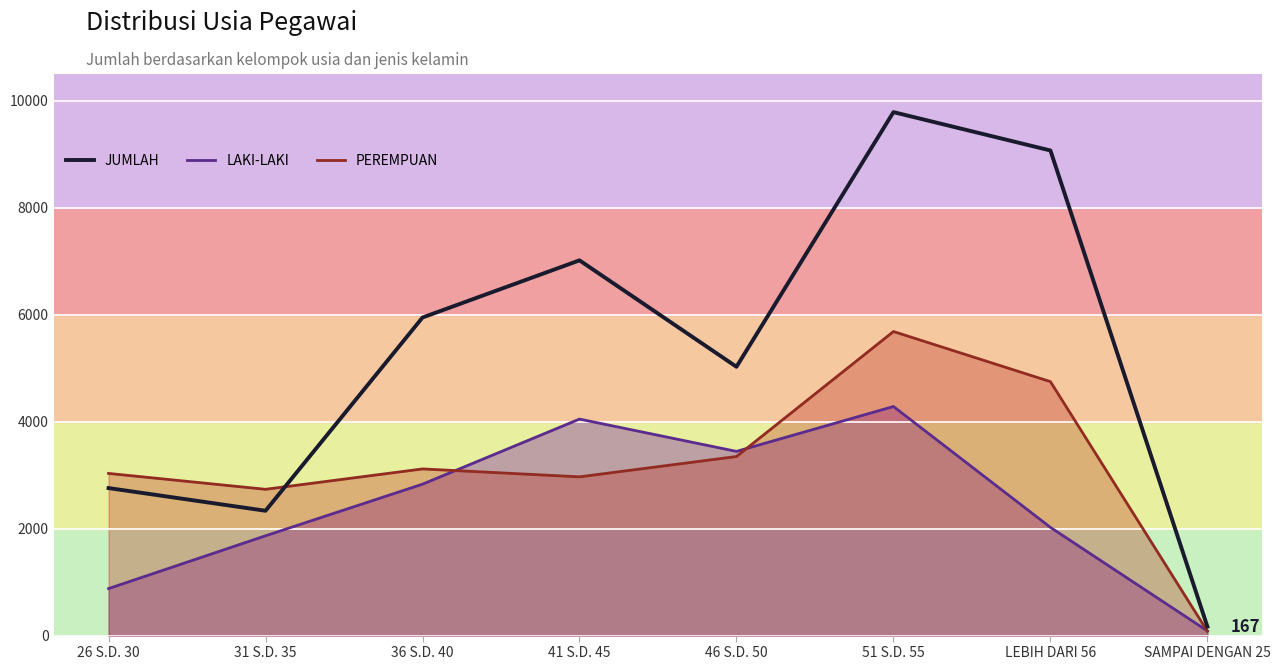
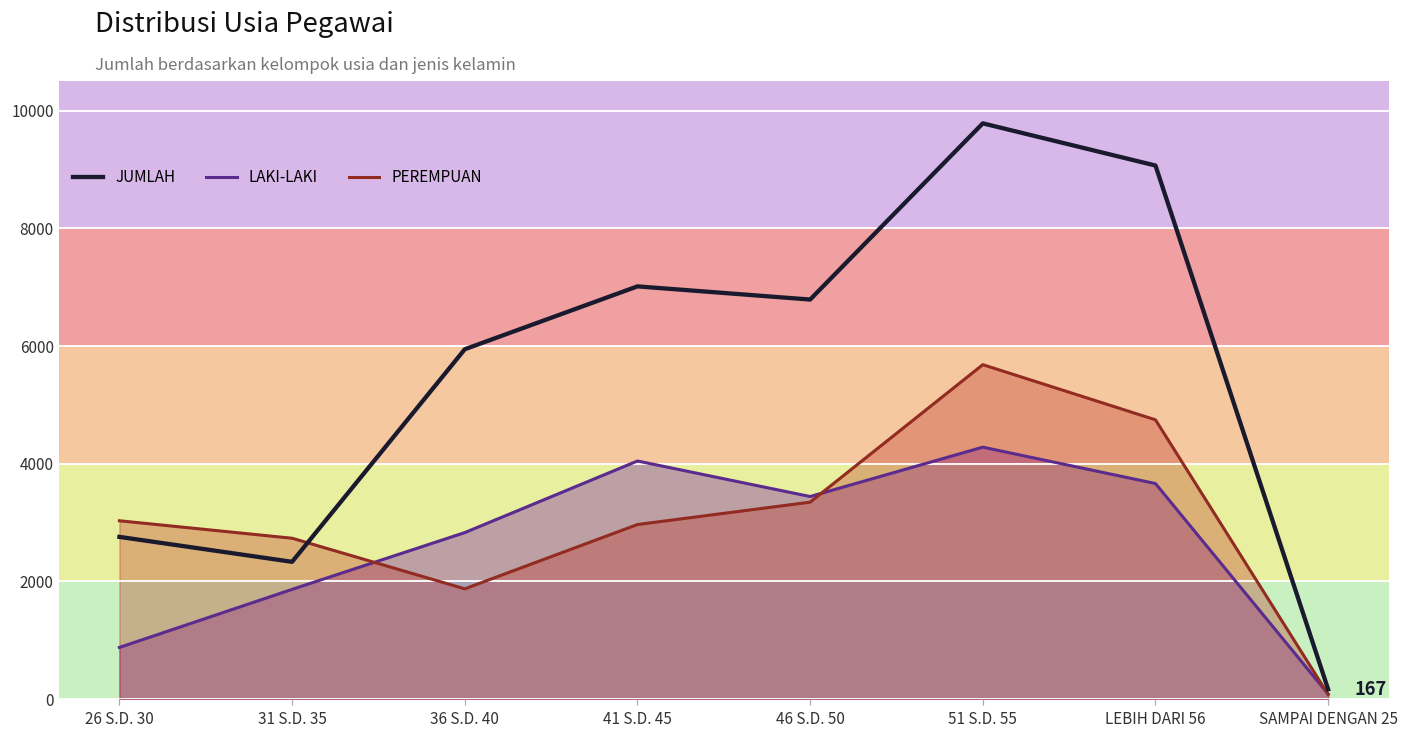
PEREMPUAN, 36 S.D. 40: 3100 -> 1900
JUMLAH, 46 S.D. 50: 5000 -> 6800
LAKI-LAKI, LEBIH DARI 56: 2000 -> 3700
